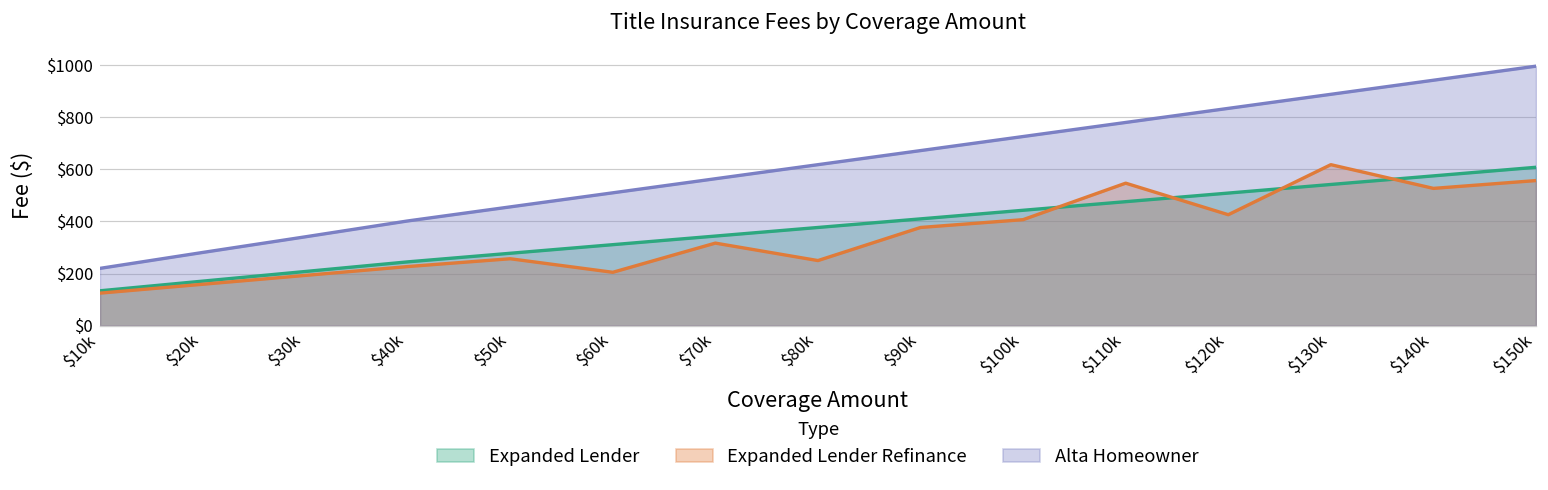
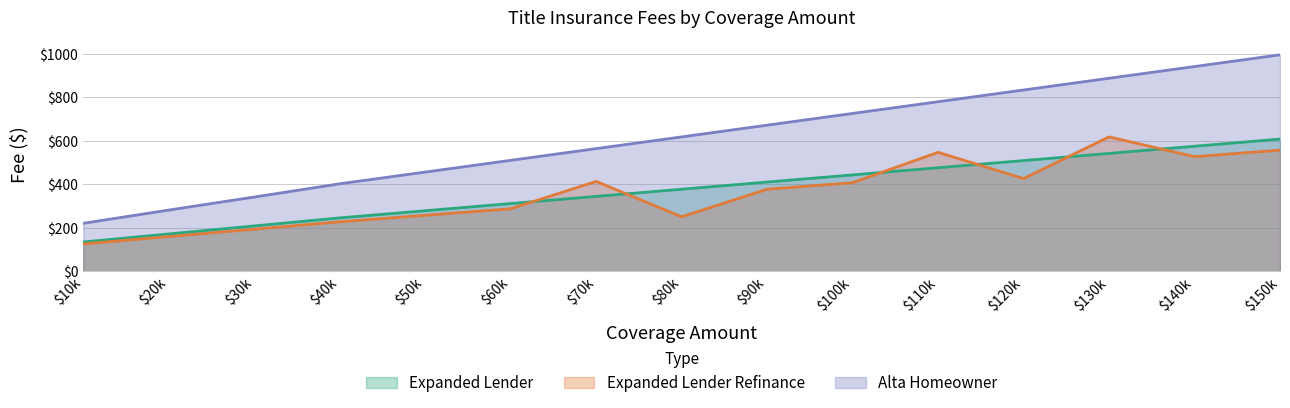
Expanded Lender Refinance, $60k: $210 -> $290
Expanded Lender Refinance, $70k: $320 -> $410
